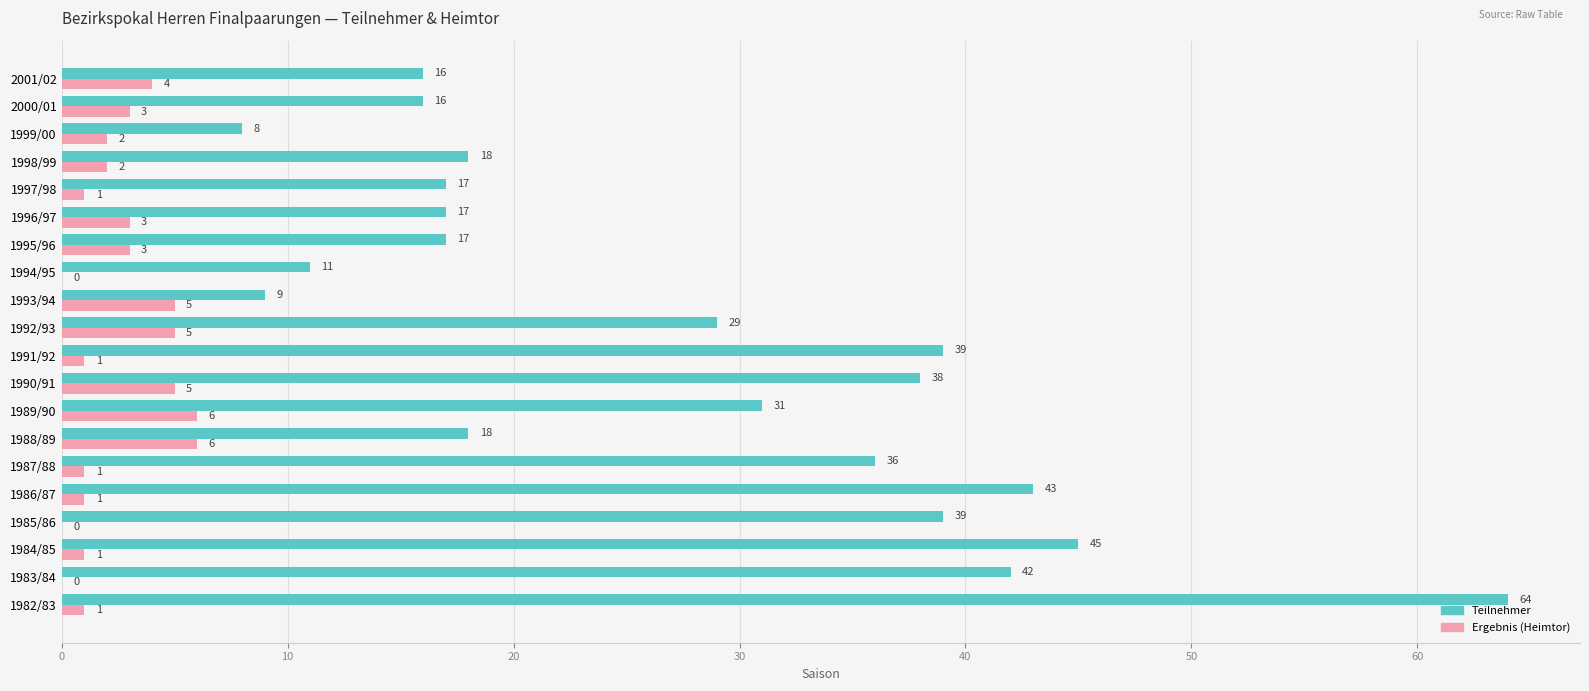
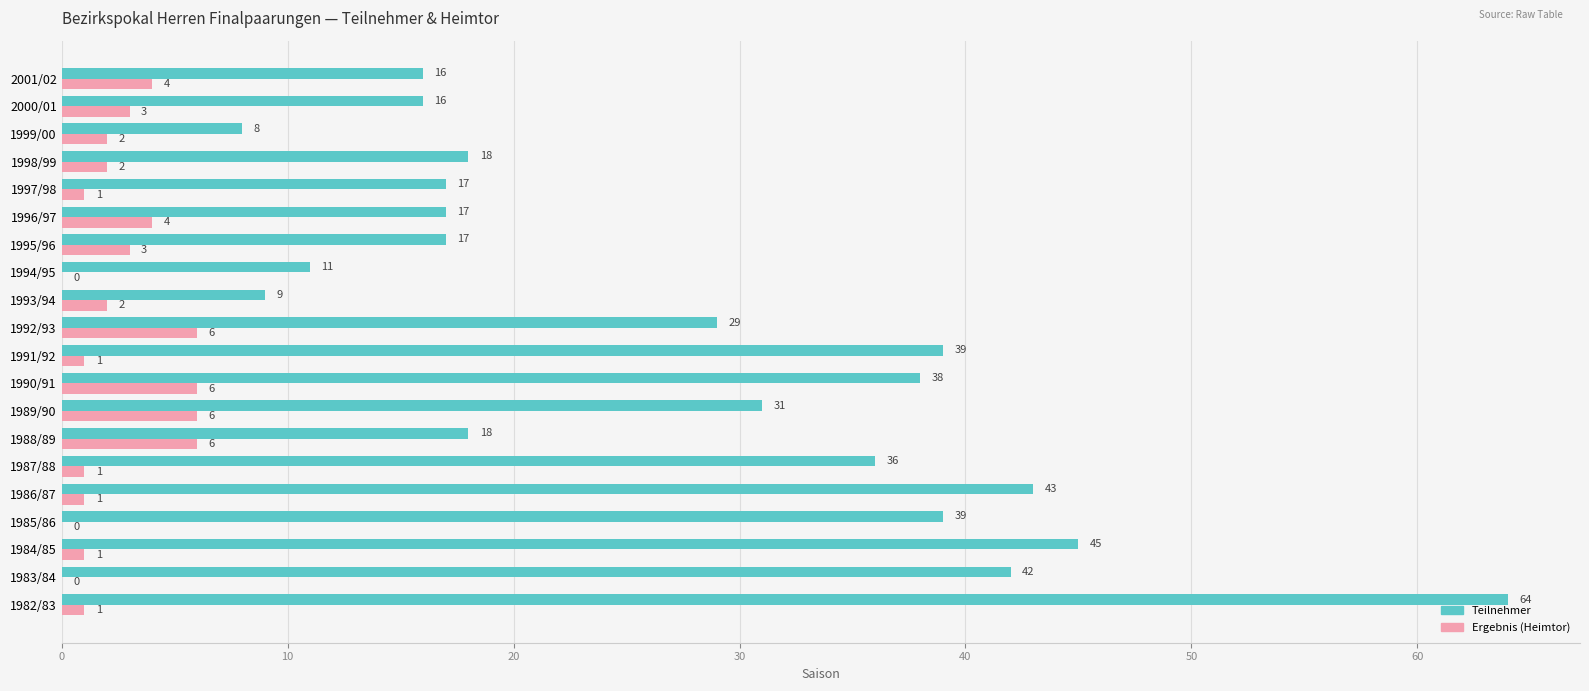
Ergebnis (Heimtor), 1996/97: 3 -> 4
Ergebnis (Heimtor), 1993/94: 5 -> 2
Ergebnis (Heimtor), 1992/93: 5 -> 6
Ergebnis (Heimtor), 1990/91: 5 -> 6
